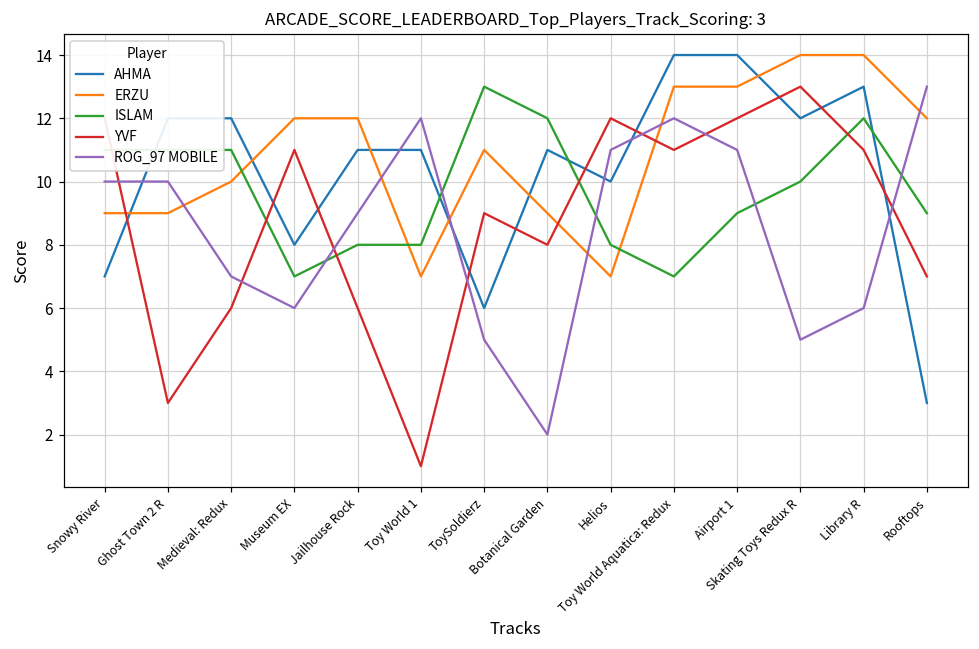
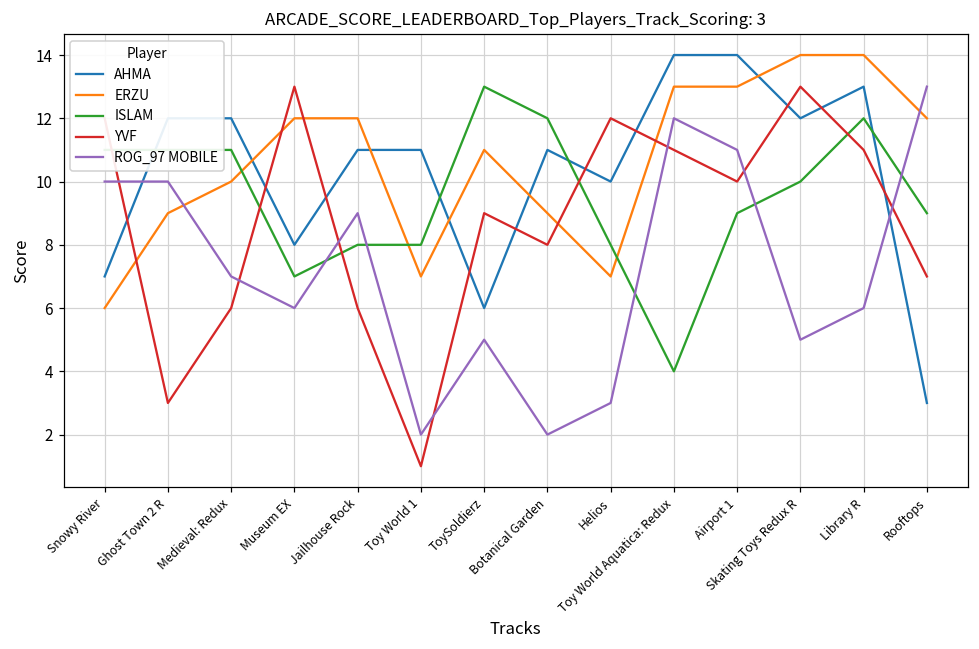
ERZU, Snowy River: 9 -> 6
YVF, Museum EX: 11 -> 13
ROG_97 MOBILE, Toy World 1: 12 -> 2
ROG_97 MOBILE, Helios: 11 -> 3
ISLAM, Toy World Aquatica: Redux: 7 -> 4
YVF, Airport 1: 12 -> 10
